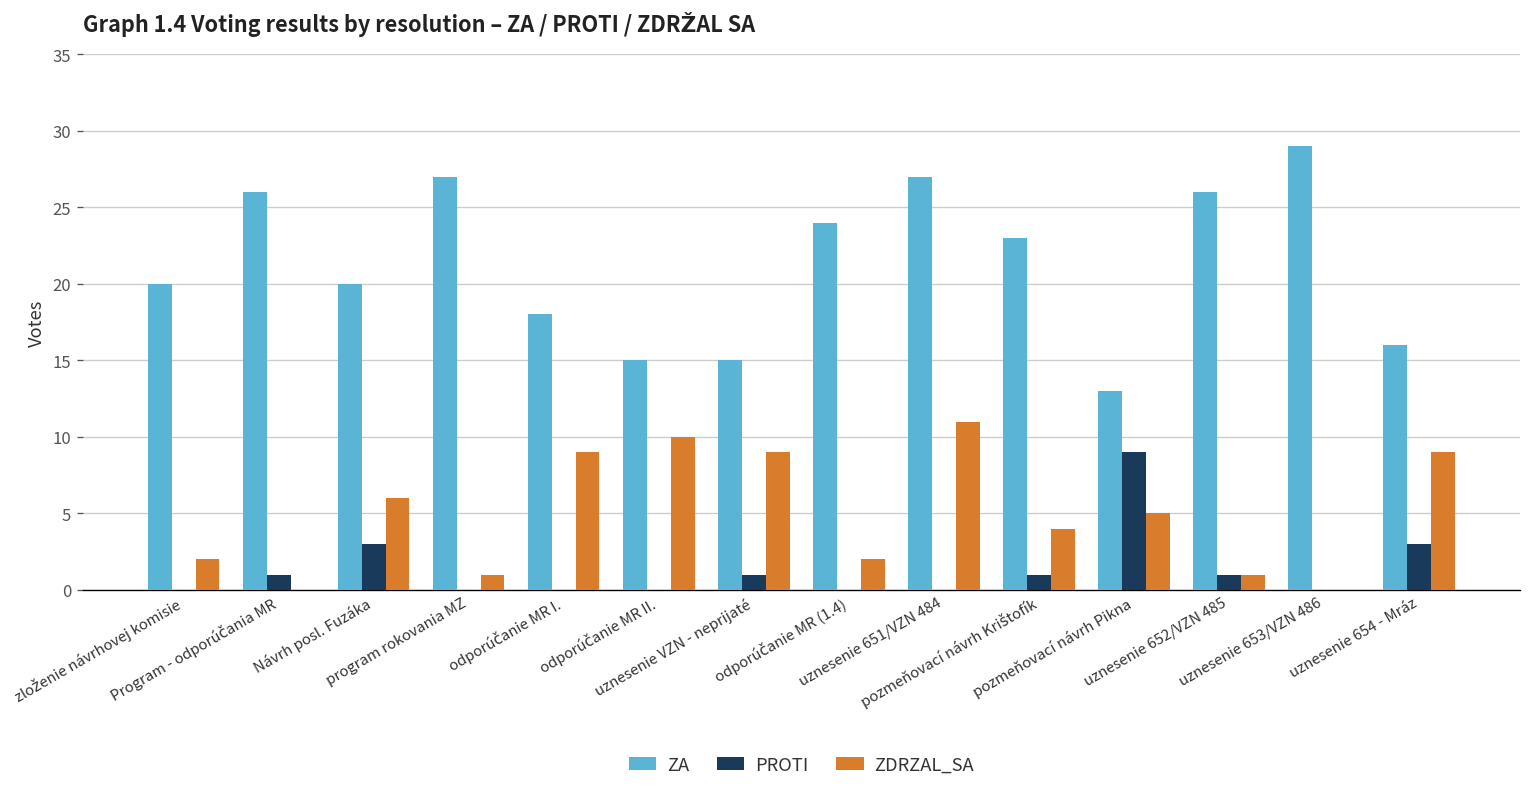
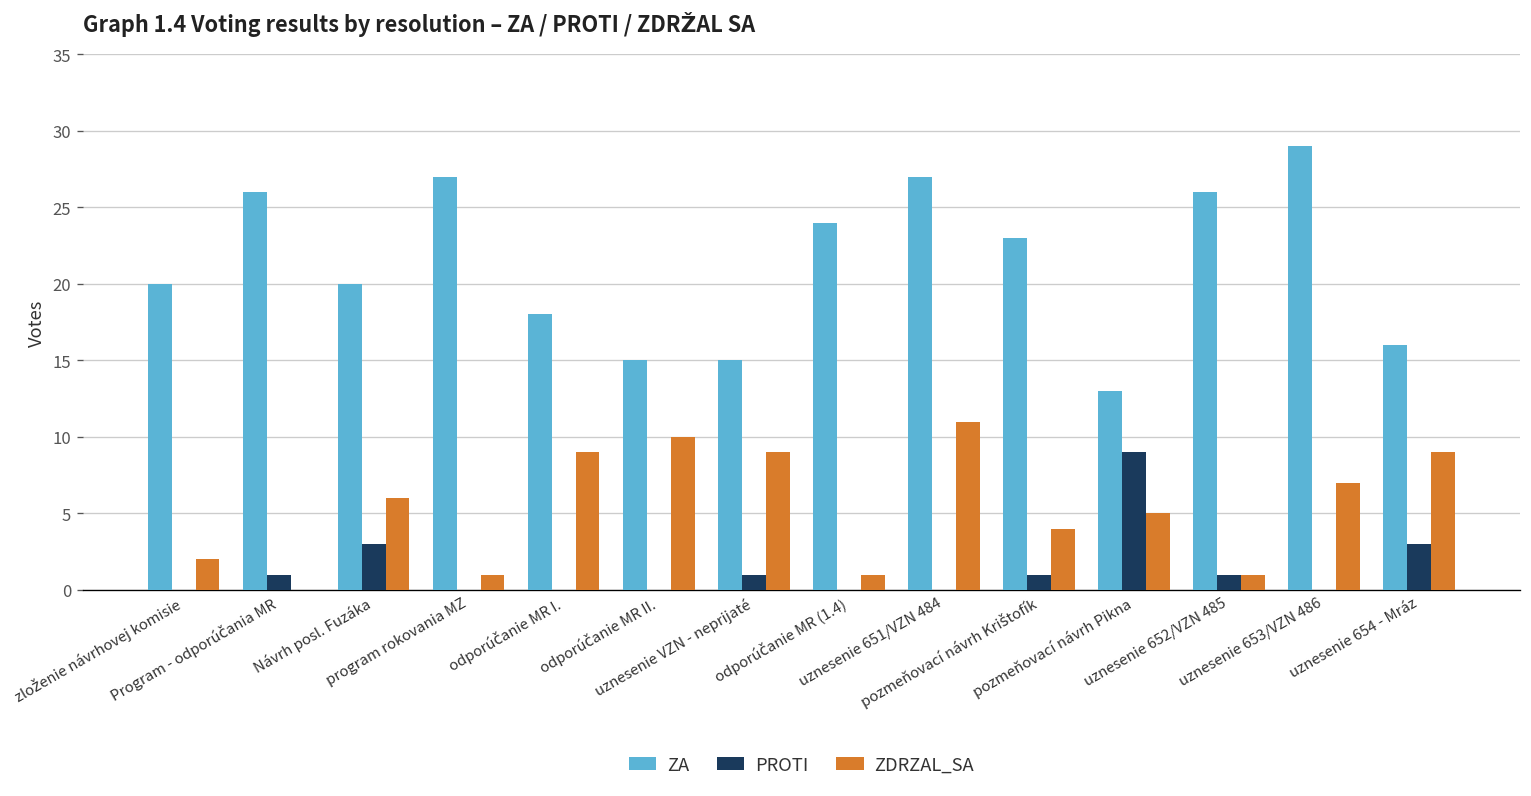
ZDRZAL_SA, odporúčanie MR (1.4): 2 -> 1
ZDRZAL_SA, uznesenie 653/VZN 486: 0 -> 7
